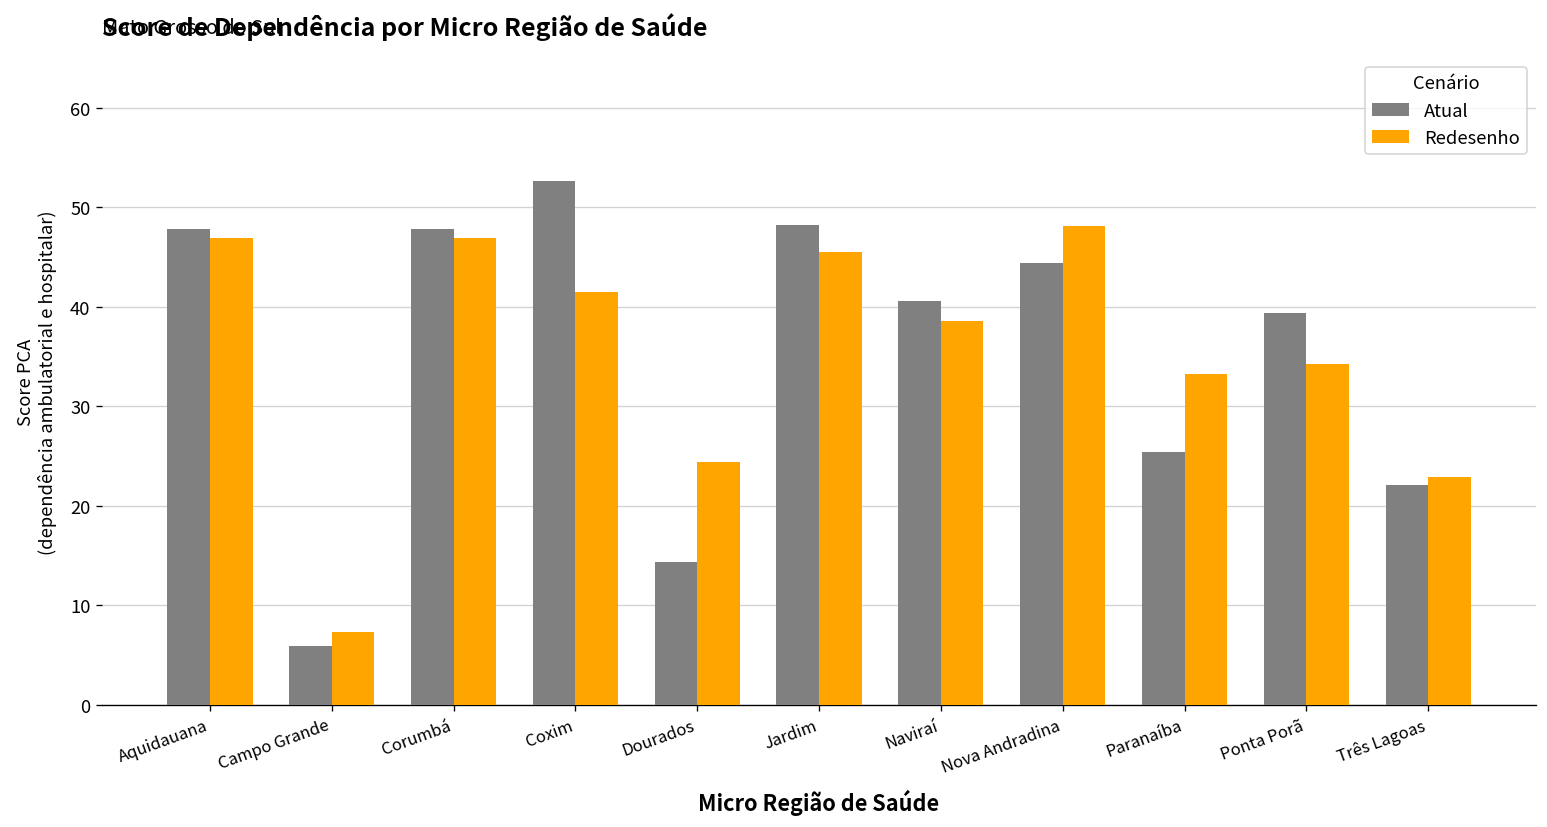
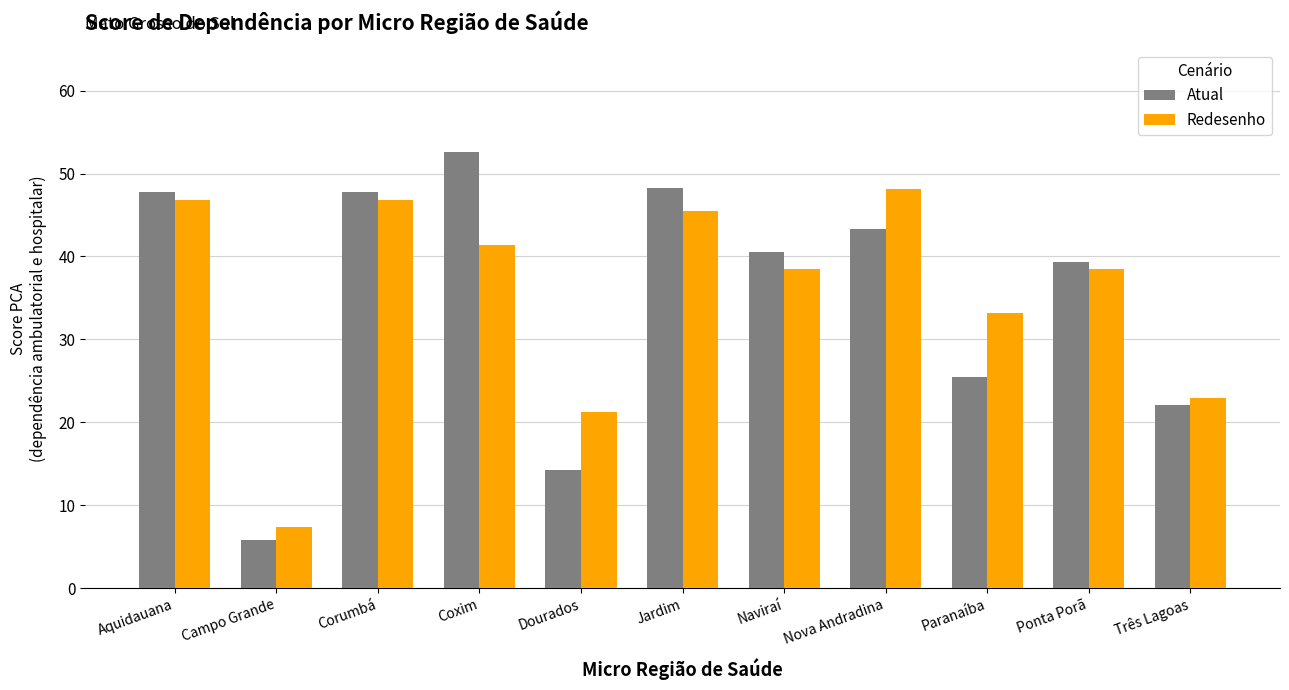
Redesenho, Dourados: 24 -> 21
Atual, Nova Andradina: 44 -> 43
Redesenho, Ponta Porã: 34 -> 39
